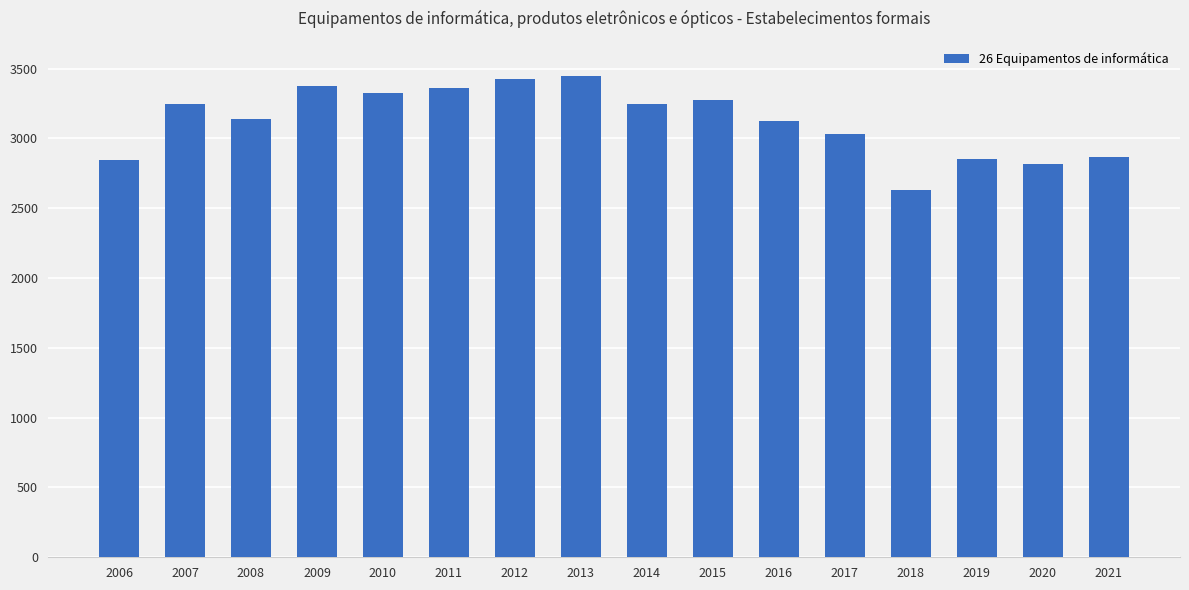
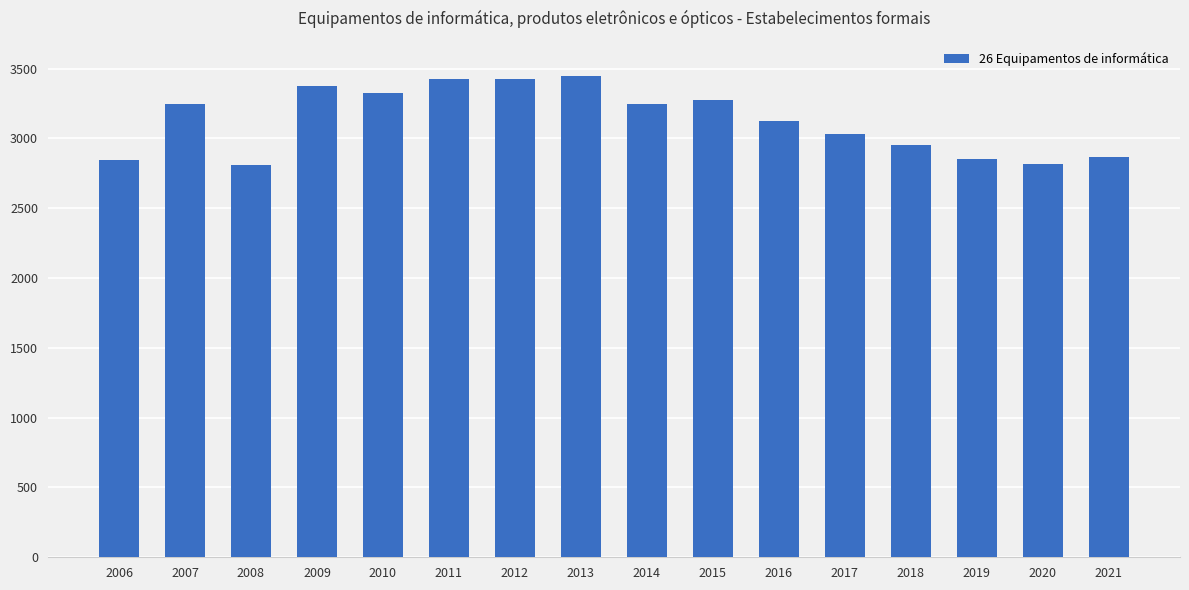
2008: 3140 -> 2810
2011: 3360 -> 3430
2018: 2630 -> 2950
